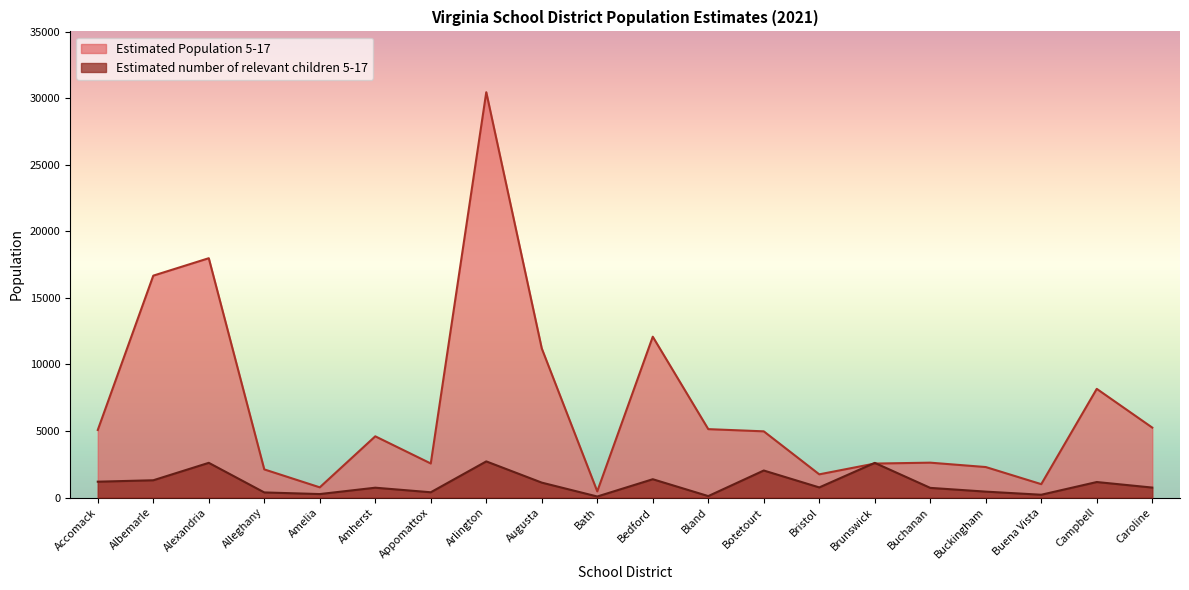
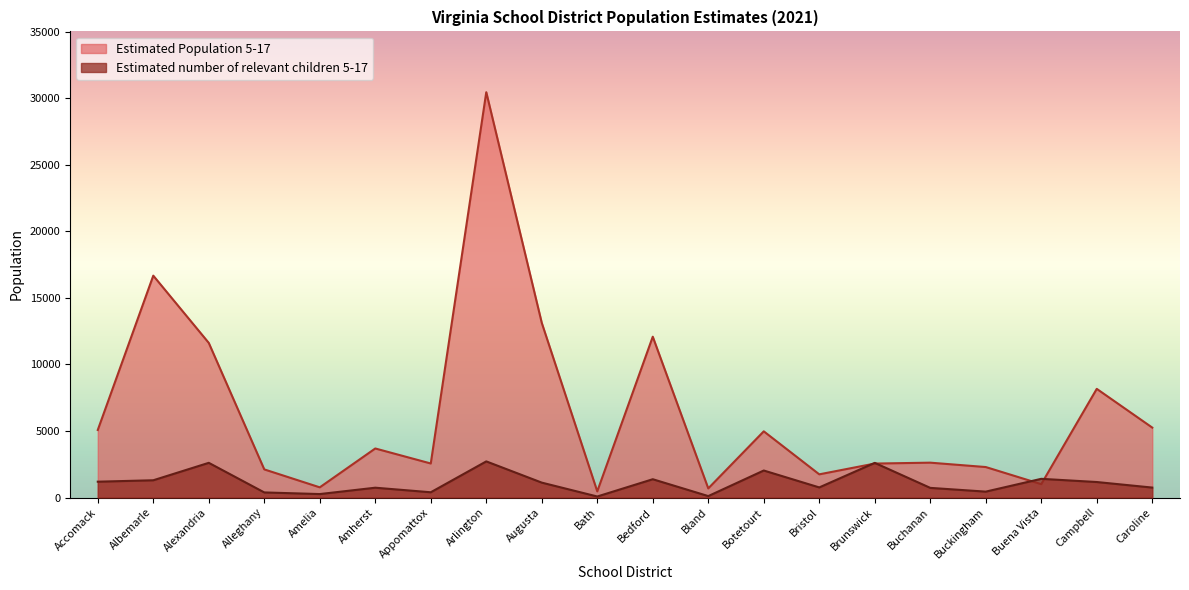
Estimated Population 5-17, Alexandria: 18000 -> 11600
Estimated Population 5-17, Amherst: 4600 -> 3700
Estimated Population 5-17, Augusta: 11200 -> 13100
Estimated Population 5-17, Bland: 5100 -> 700
Estimated number of relevant children 5-17, Buena Vista: 200 -> 1400
